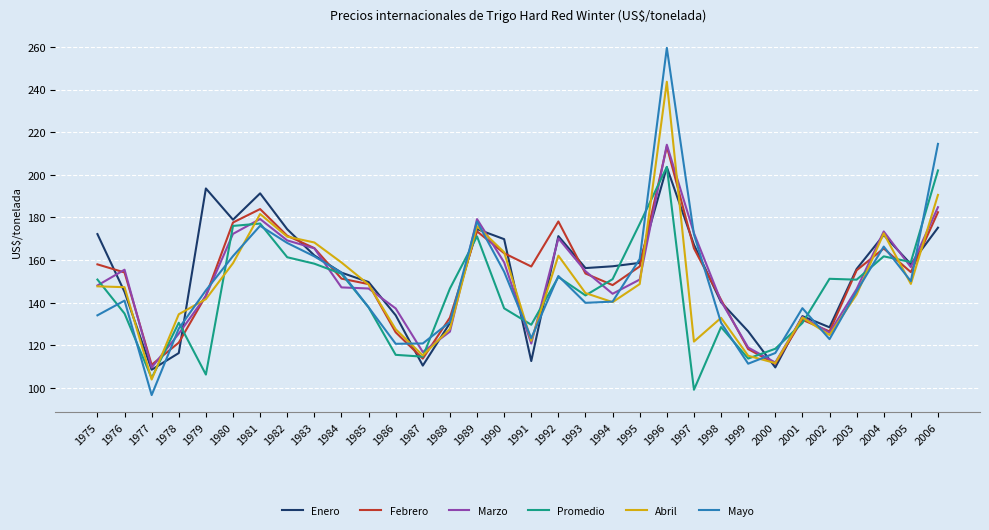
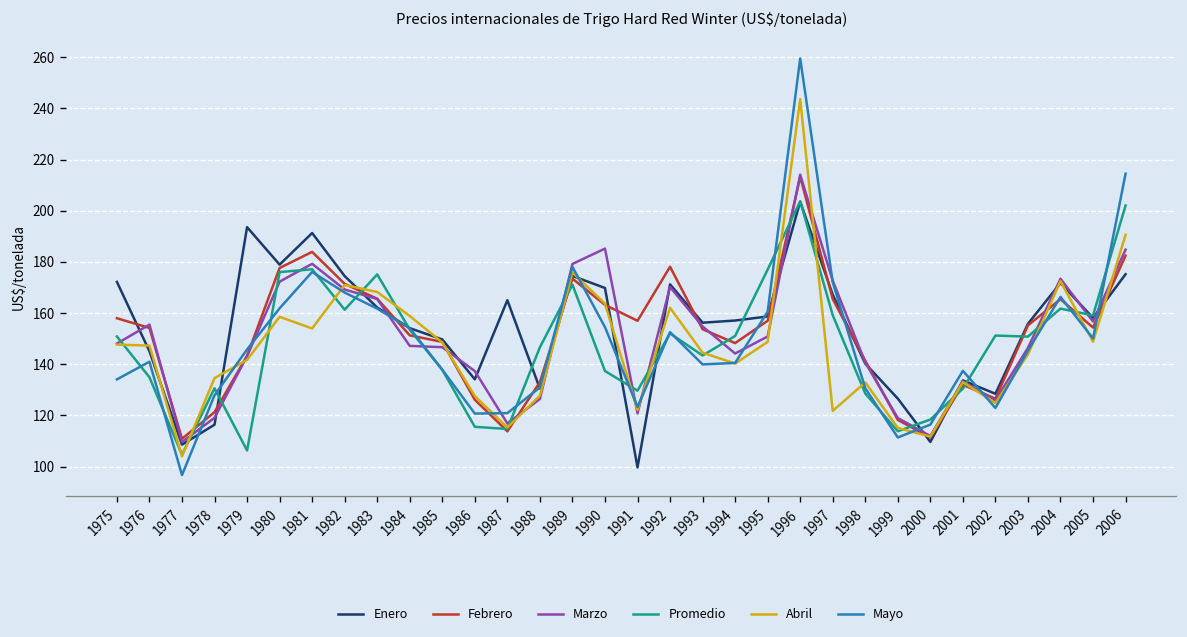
Marzo, 1978: 126 -> 119
Abril, 1981: 182 -> 154
Promedio, 1983: 158 -> 175
Enero, 1987: 111 -> 165
Marzo, 1990: 159 -> 185
Enero, 1991: 113 -> 100
Promedio, 1997: 99 -> 159
